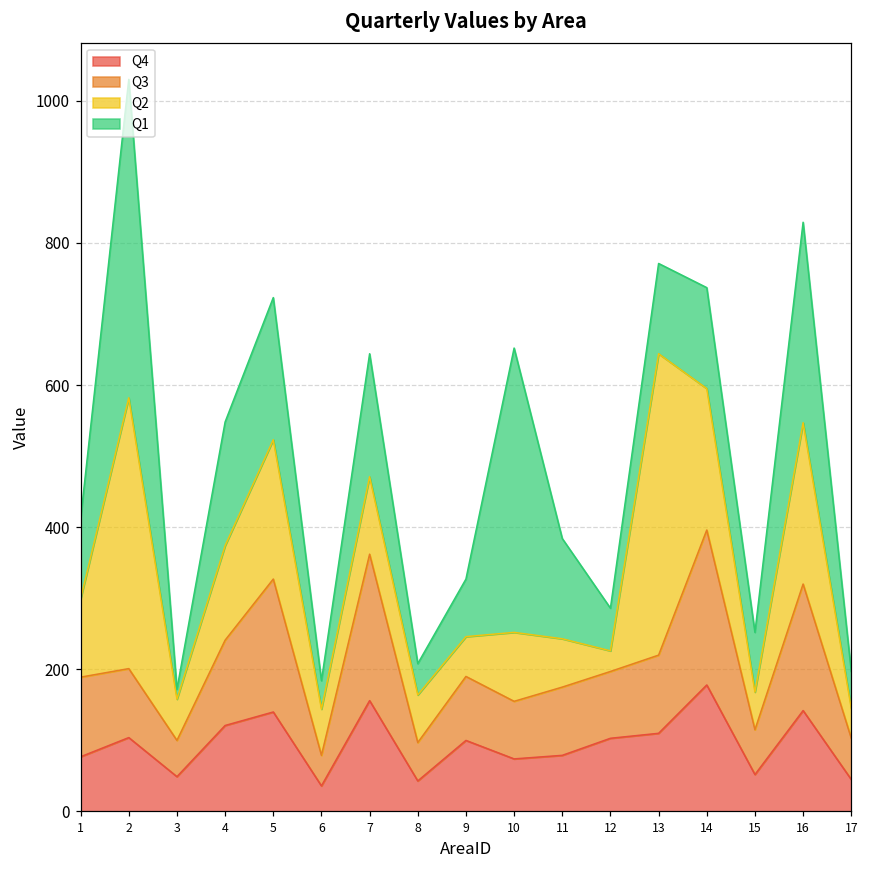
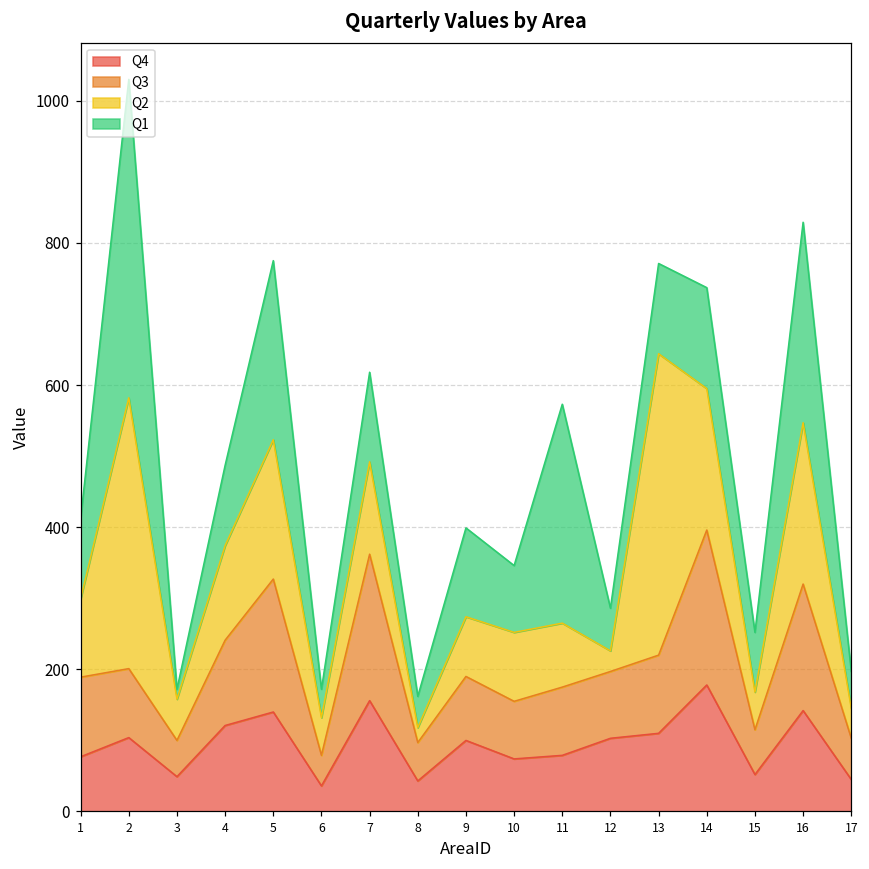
Q1, 4: 170 -> 110
Q1, 5: 200 -> 250
Q2, 6: 70 -> 50
Q2, 7: 110 -> 130
Q1, 7: 170 -> 130
Q2, 8: 70 -> 20
Q2, 9: 60 -> 80
Q1, 9: 80 -> 130
Q1, 10: 400 -> 90
Q2, 11: 70 -> 90
Q1, 11: 140 -> 310
